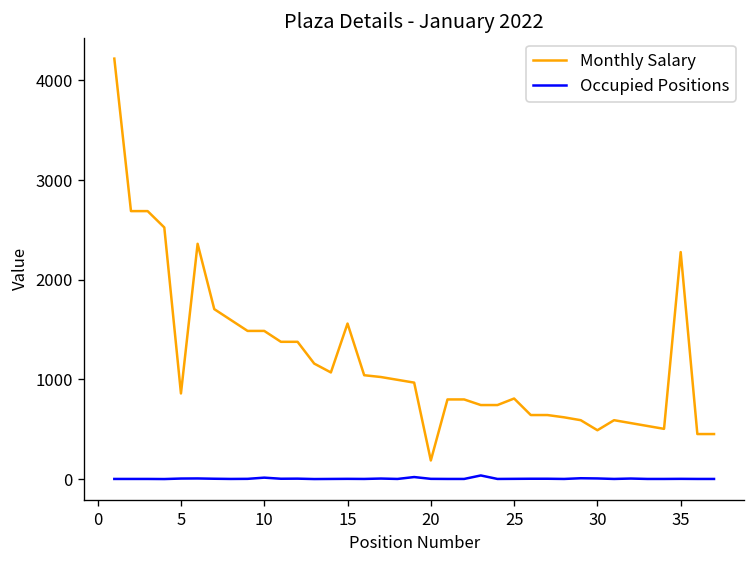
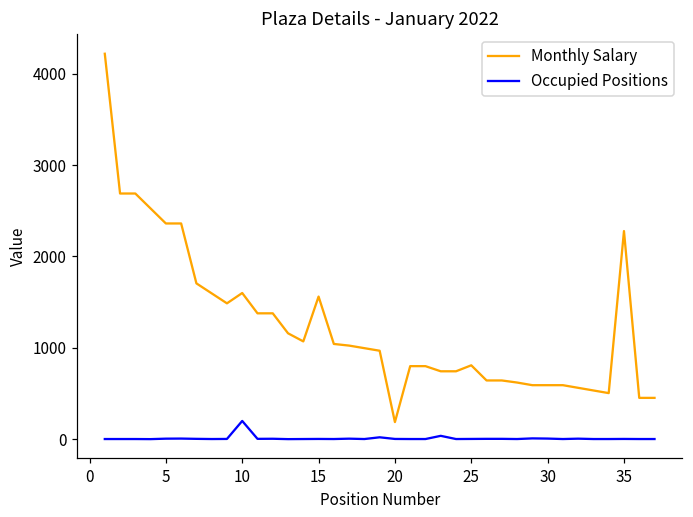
Monthly Salary, 5: 900 -> 2400
Monthly Salary, 10: 1500 -> 1600
Occupied Positions, 10: 0 -> 200
Monthly Salary, 30: 500 -> 600
